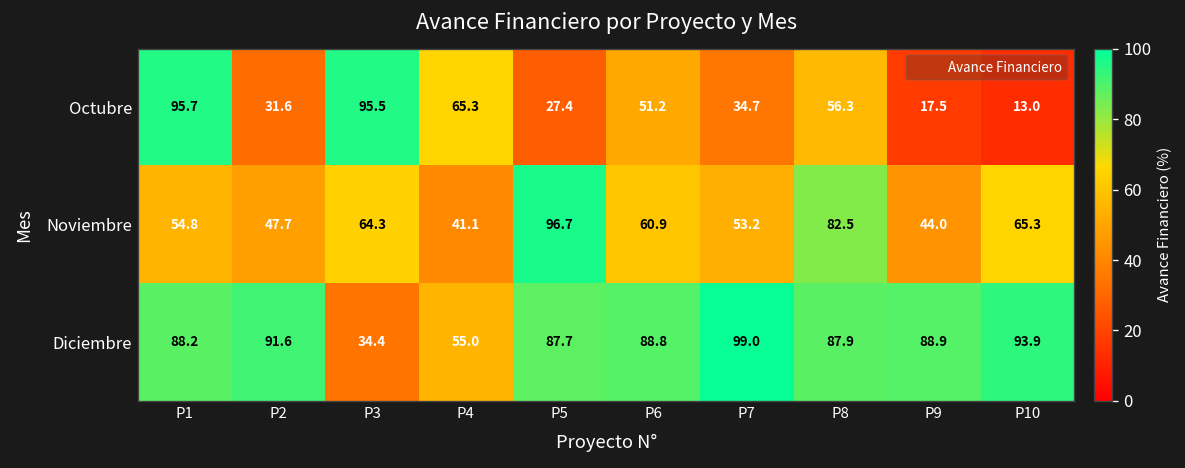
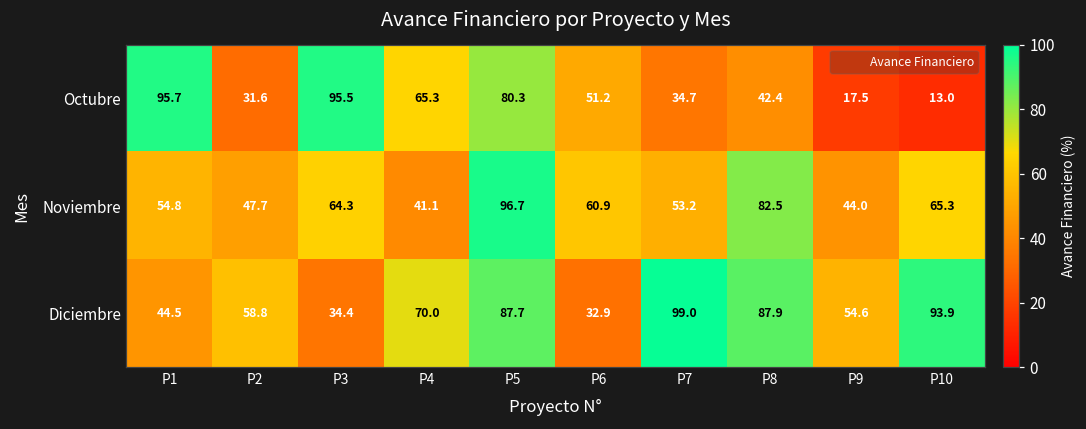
Octubre, P5: 27.4 -> 80.3
Octubre, P8: 56.3 -> 42.4
Diciembre, P1: 88.2 -> 44.5
Diciembre, P2: 91.6 -> 58.8
Diciembre, P4: 55.0 -> 70.0
Diciembre, P6: 88.8 -> 32.9
Diciembre, P9: 88.9 -> 54.6
